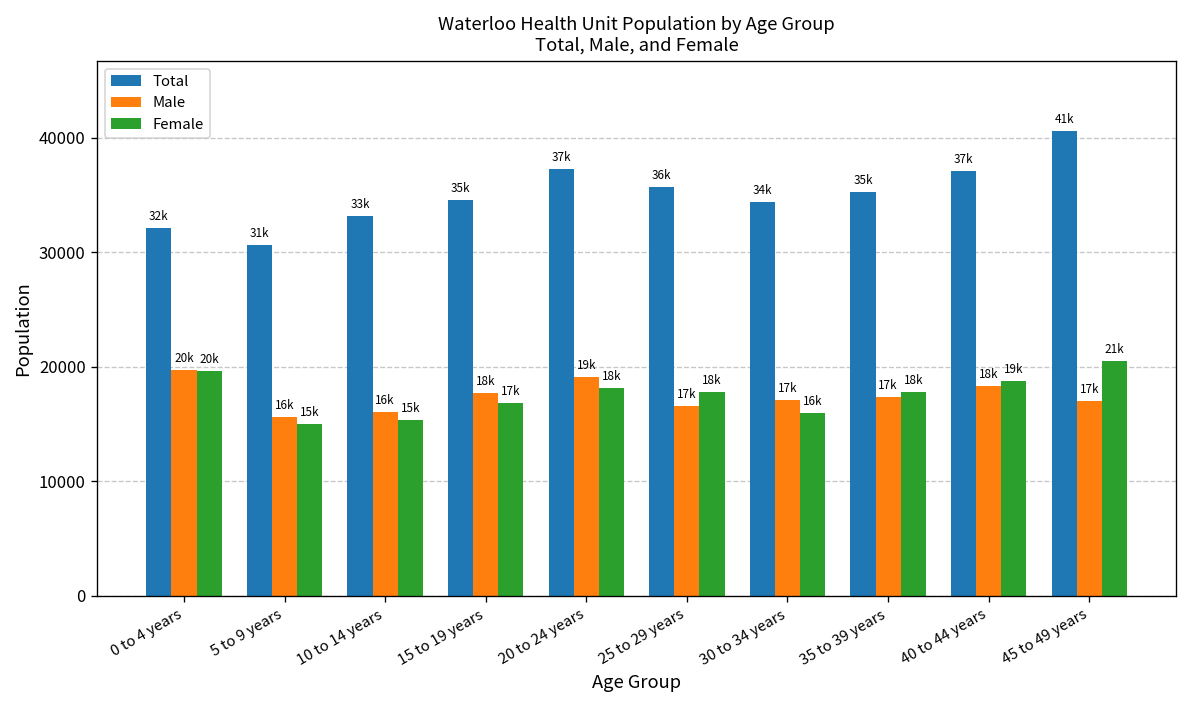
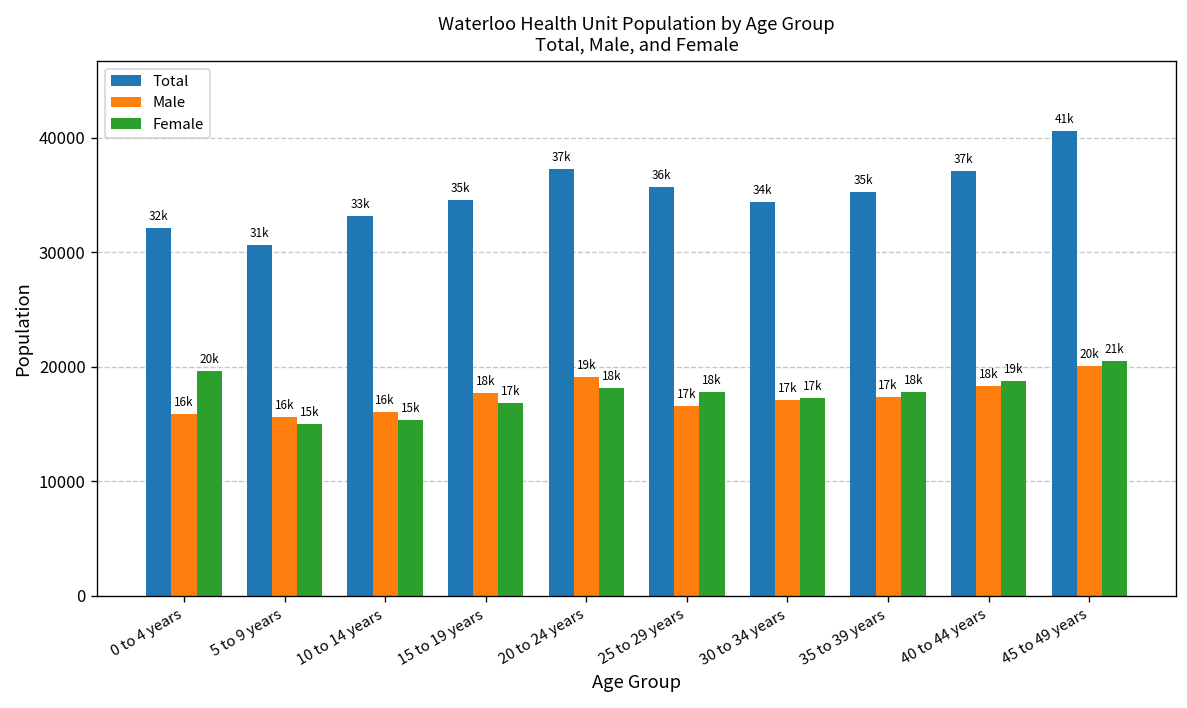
Male, 0 to 4 years: 20k -> 16k
Female, 30 to 34 years: 16k -> 17k
Male, 45 to 49 years: 17k -> 20k
